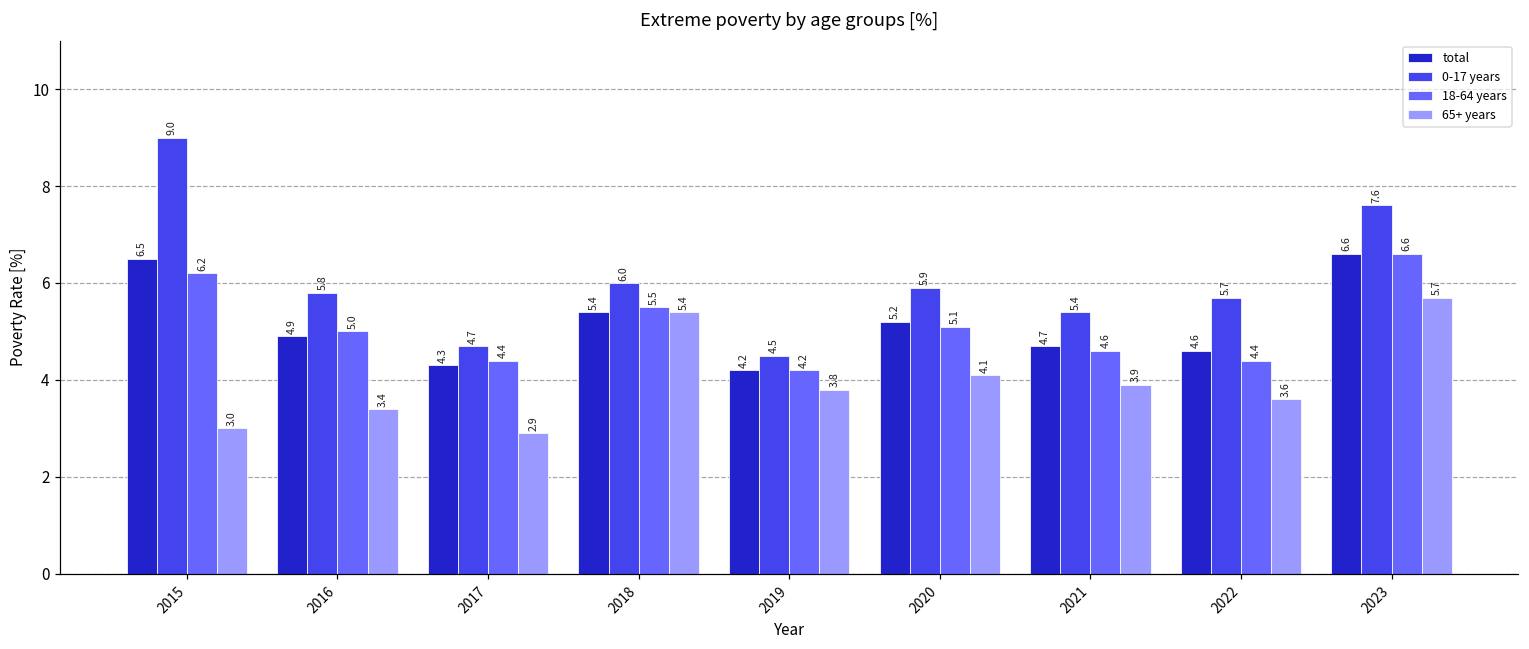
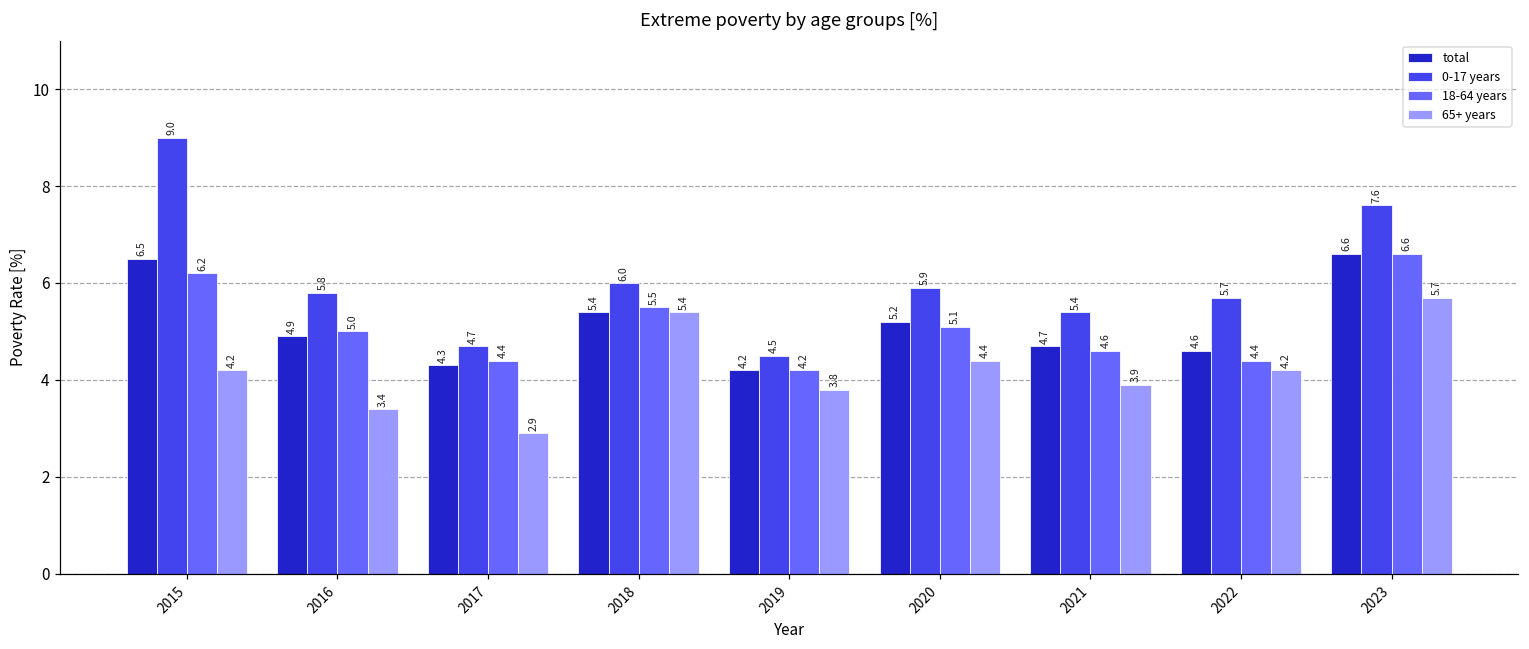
65+ years, 2015: 3.0 -> 4.2
65+ years, 2020: 4.1 -> 4.4
65+ years, 2022: 3.6 -> 4.2
